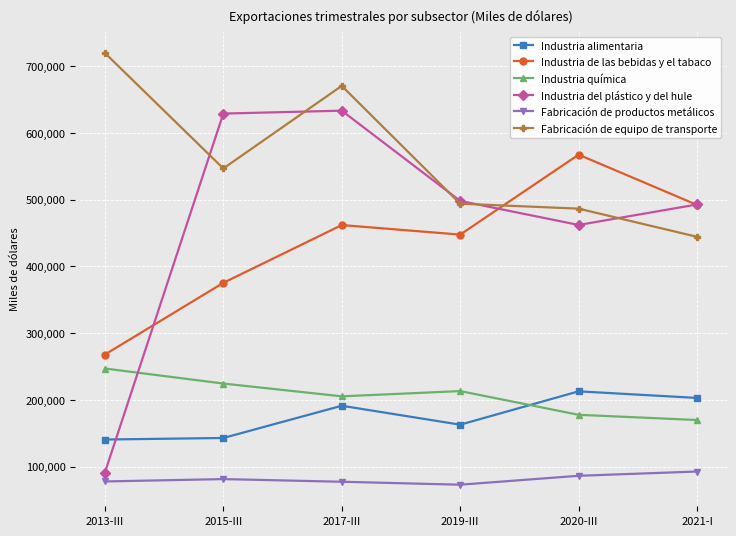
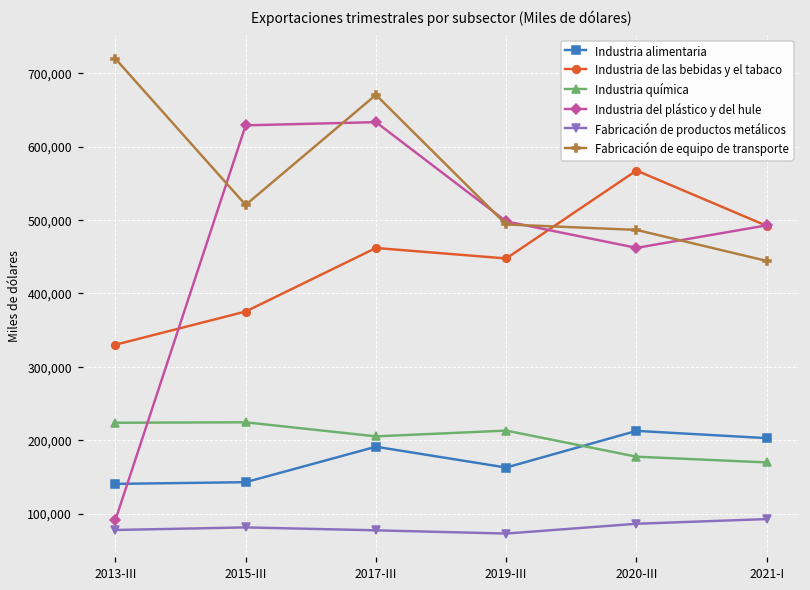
Industria de las bebidas y el tabaco, 2013-III: 270,000 -> 330,000
Industria química, 2013-III: 250,000 -> 220,000
Fabricación de equipo de transporte, 2015-III: 550,000 -> 520,000
